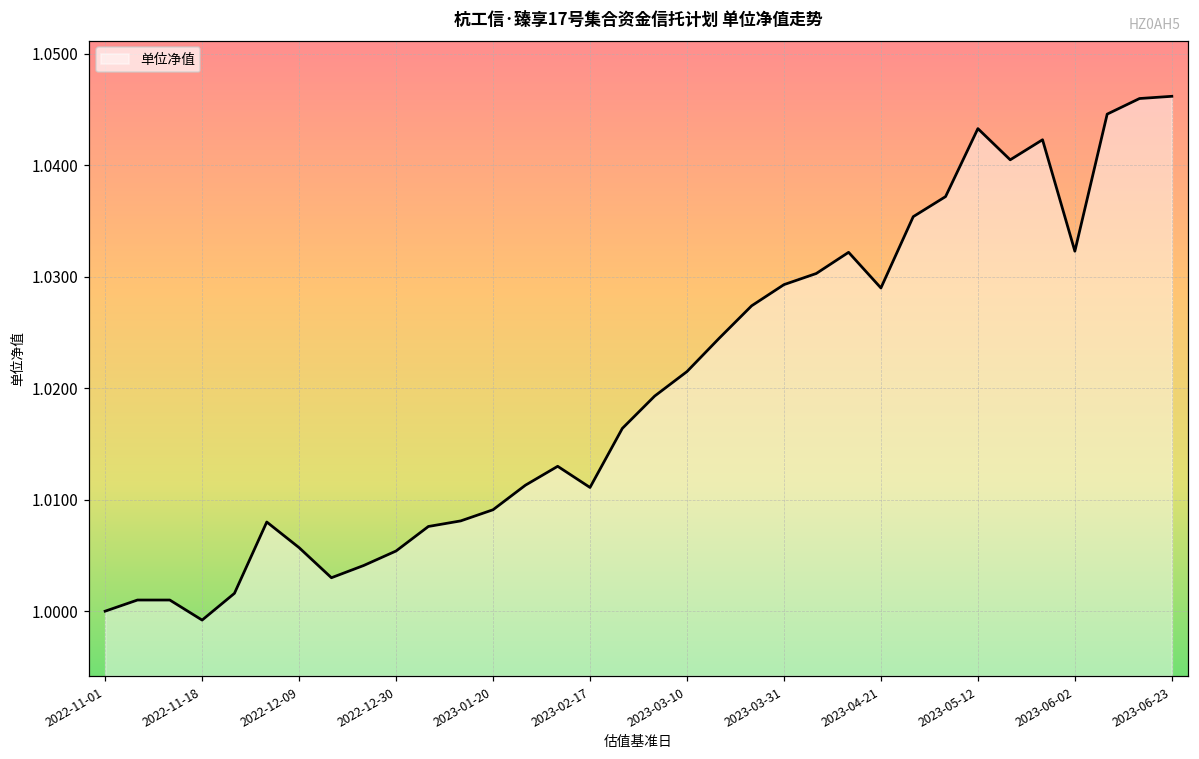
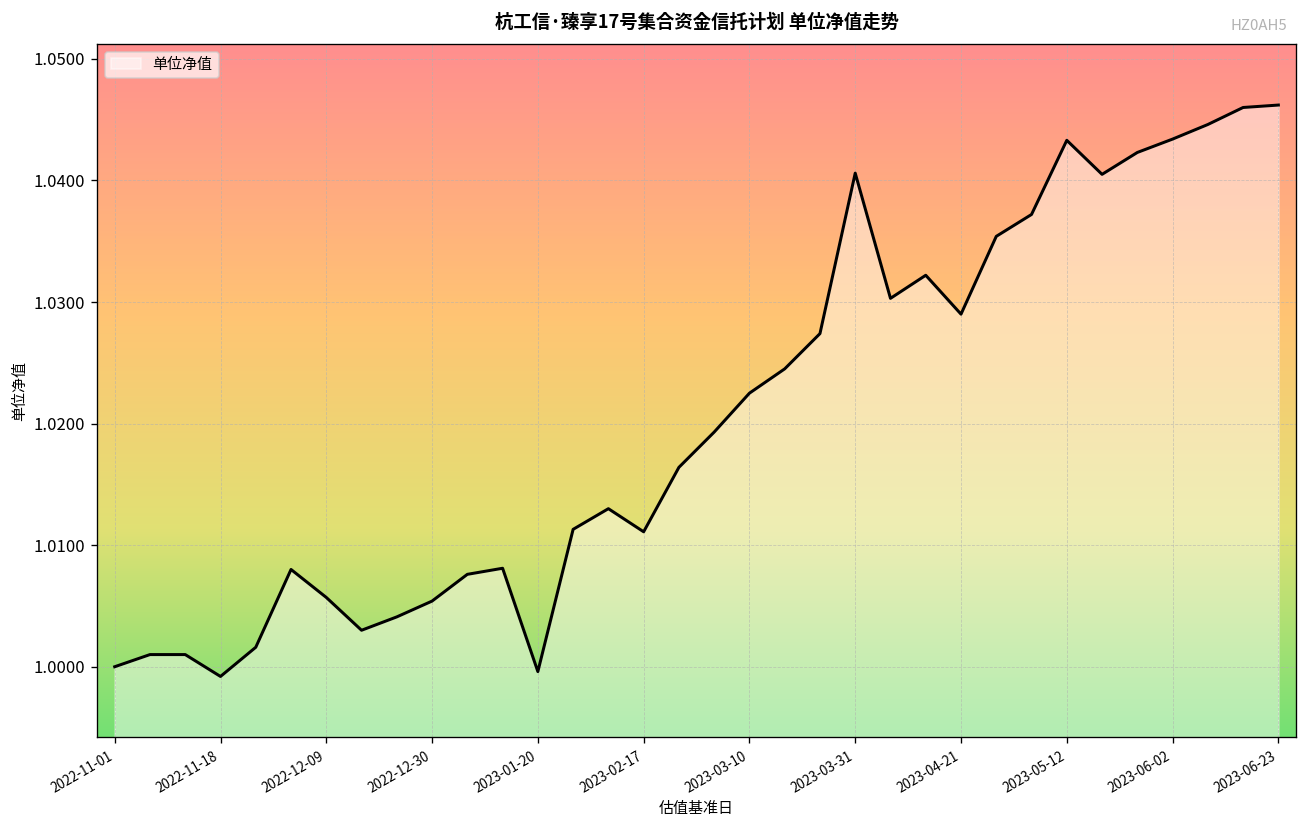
2023-01-20: 1.0091 -> 0.9996
2023-03-10: 1.0215 -> 1.0225
2023-03-31: 1.0293 -> 1.0406
2023-06-02: 1.0323 -> 1.0434
